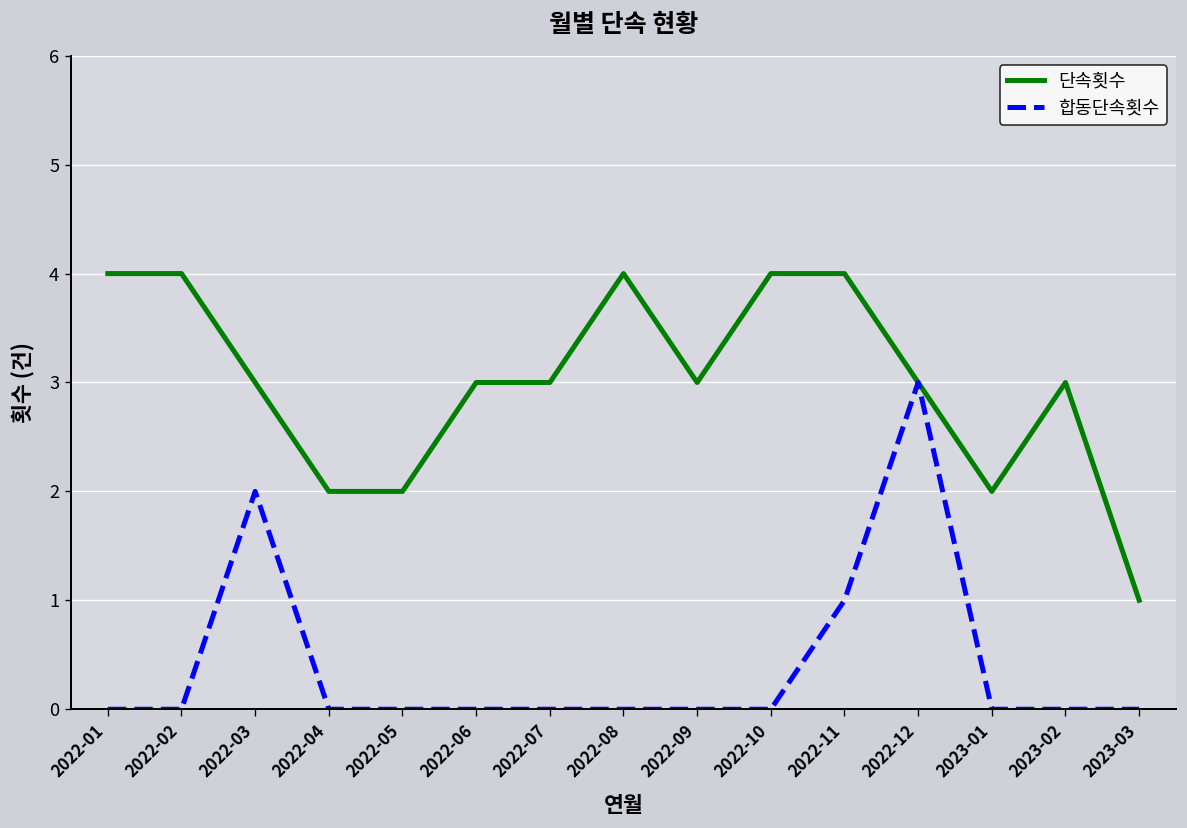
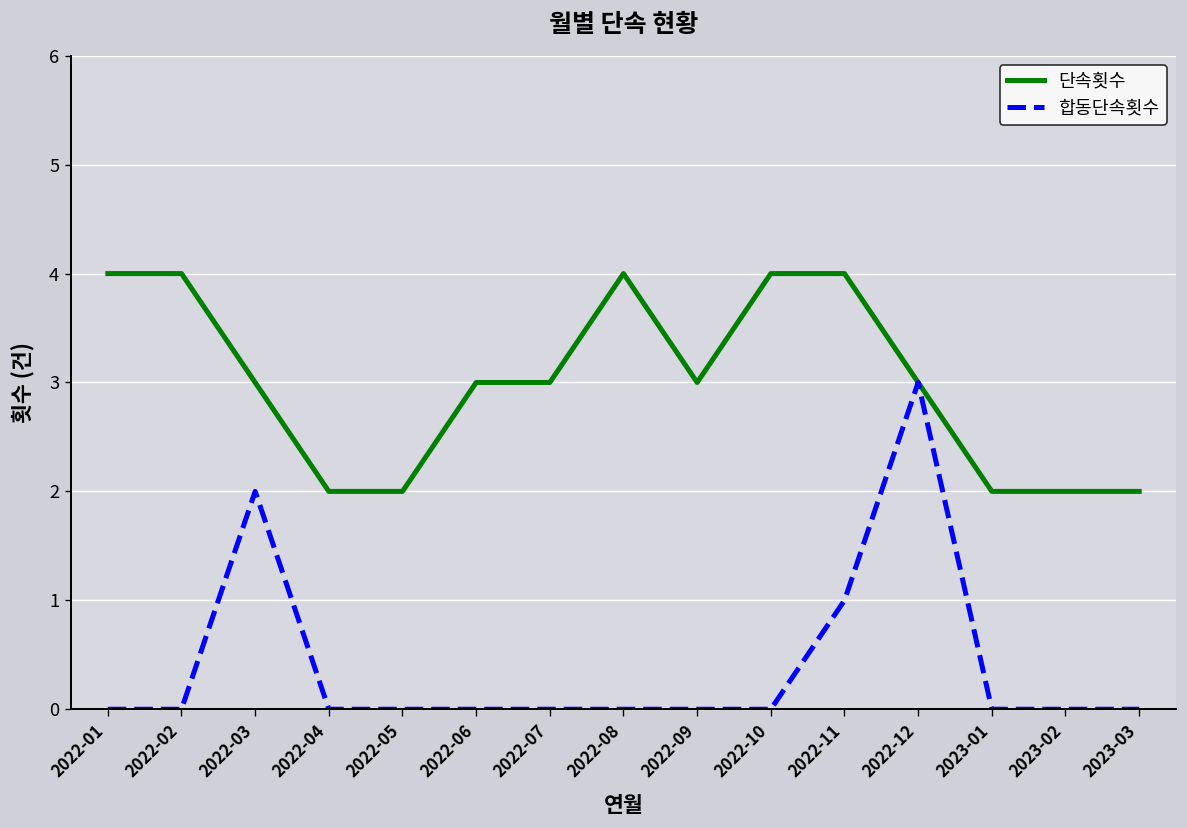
단속횟수, 2023-02: 3 -> 2
단속횟수, 2023-03: 1 -> 2
